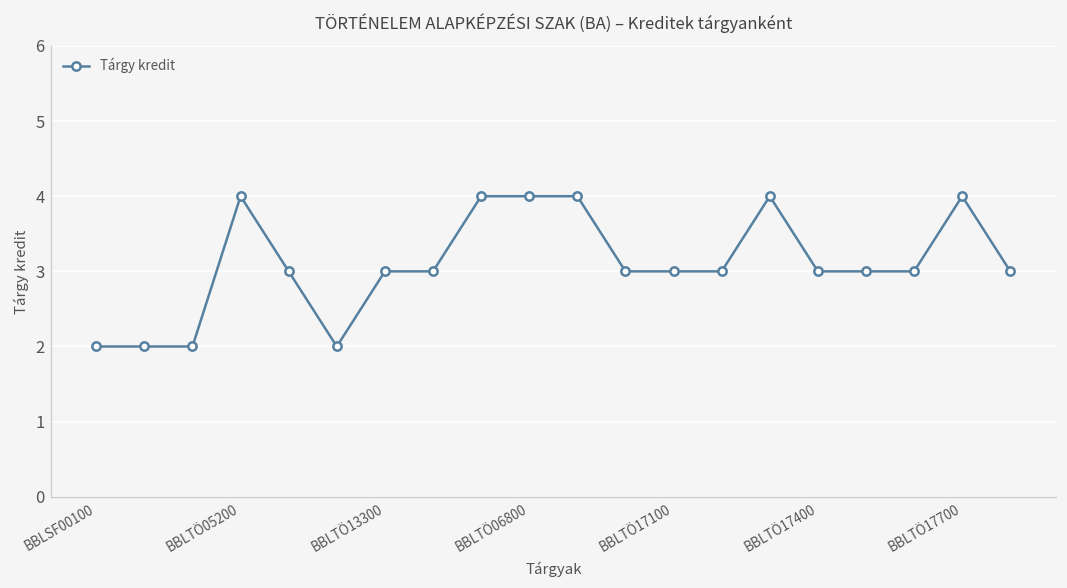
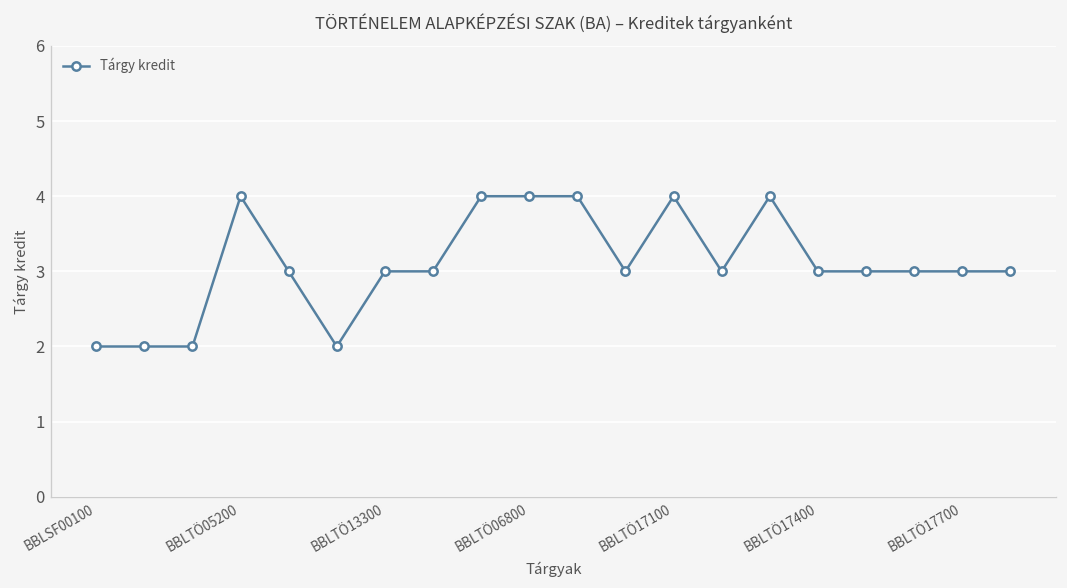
BBLTÖ17100: 3 -> 4
BBLTÖ17700: 4 -> 3
